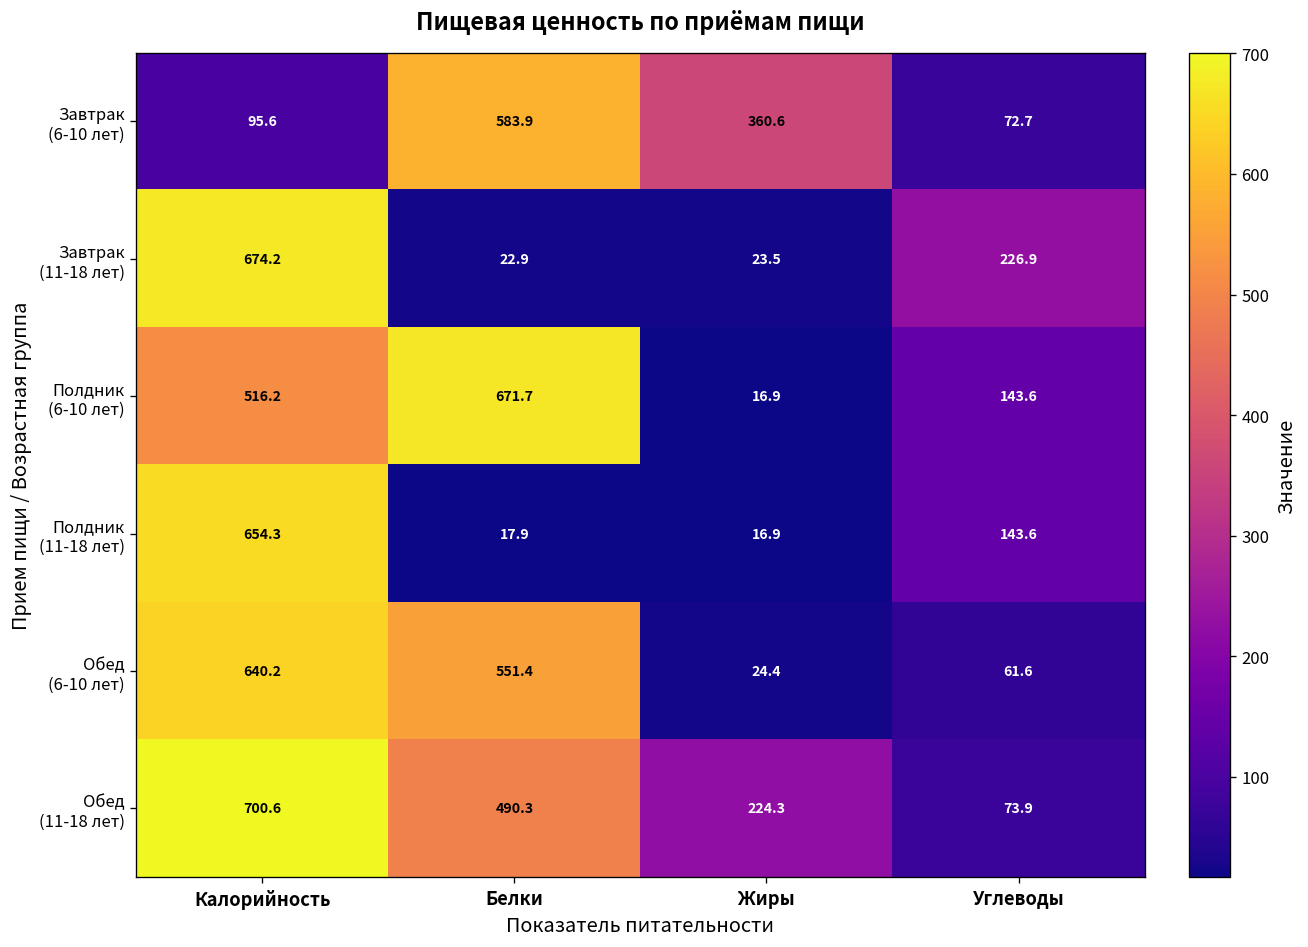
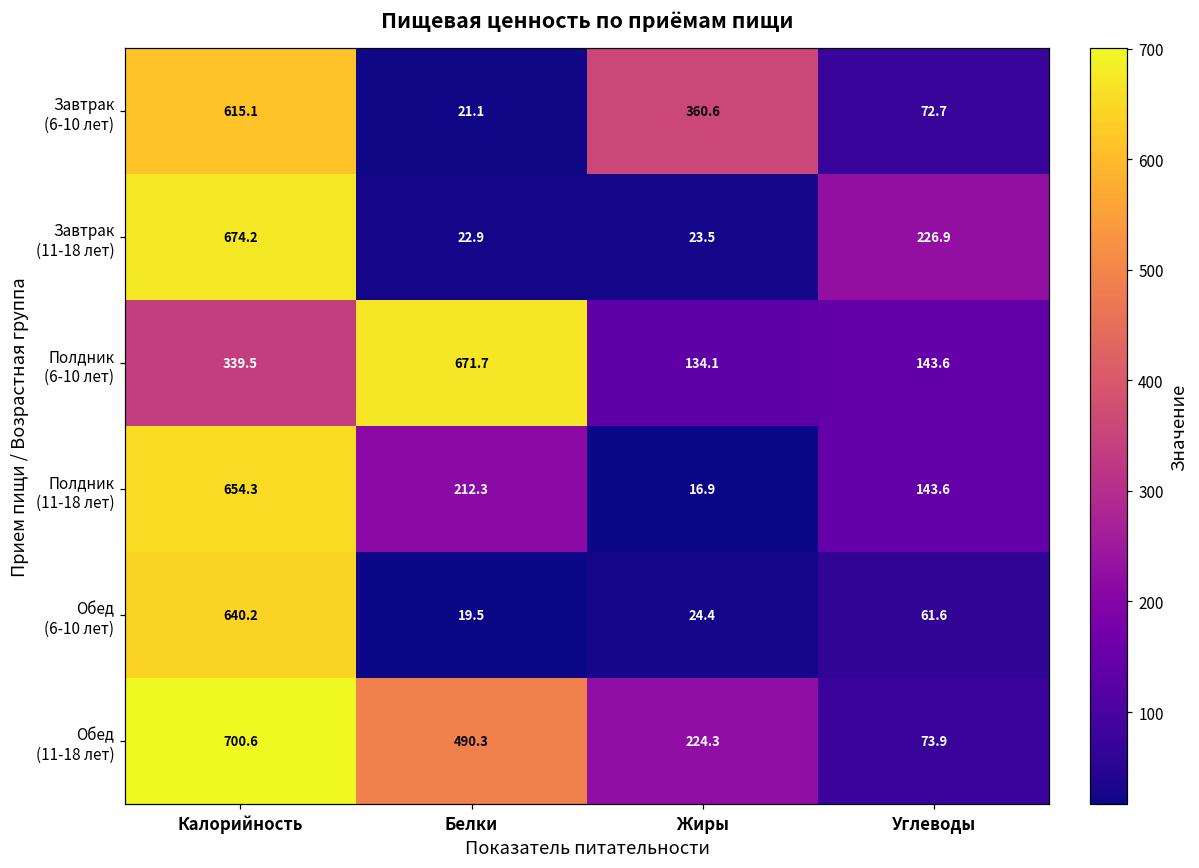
Завтрак (6-10 лет), Калорийность: 95.6 -> 615.1
Завтрак (6-10 лет), Белки: 583.9 -> 21.1
Полдник (6-10 лет), Калорийность: 516.2 -> 339.5
Полдник (6-10 лет), Жиры: 16.9 -> 134.1
Полдник (11-18 лет), Белки: 17.9 -> 212.3
Обед (6-10 лет), Белки: 551.4 -> 19.5
